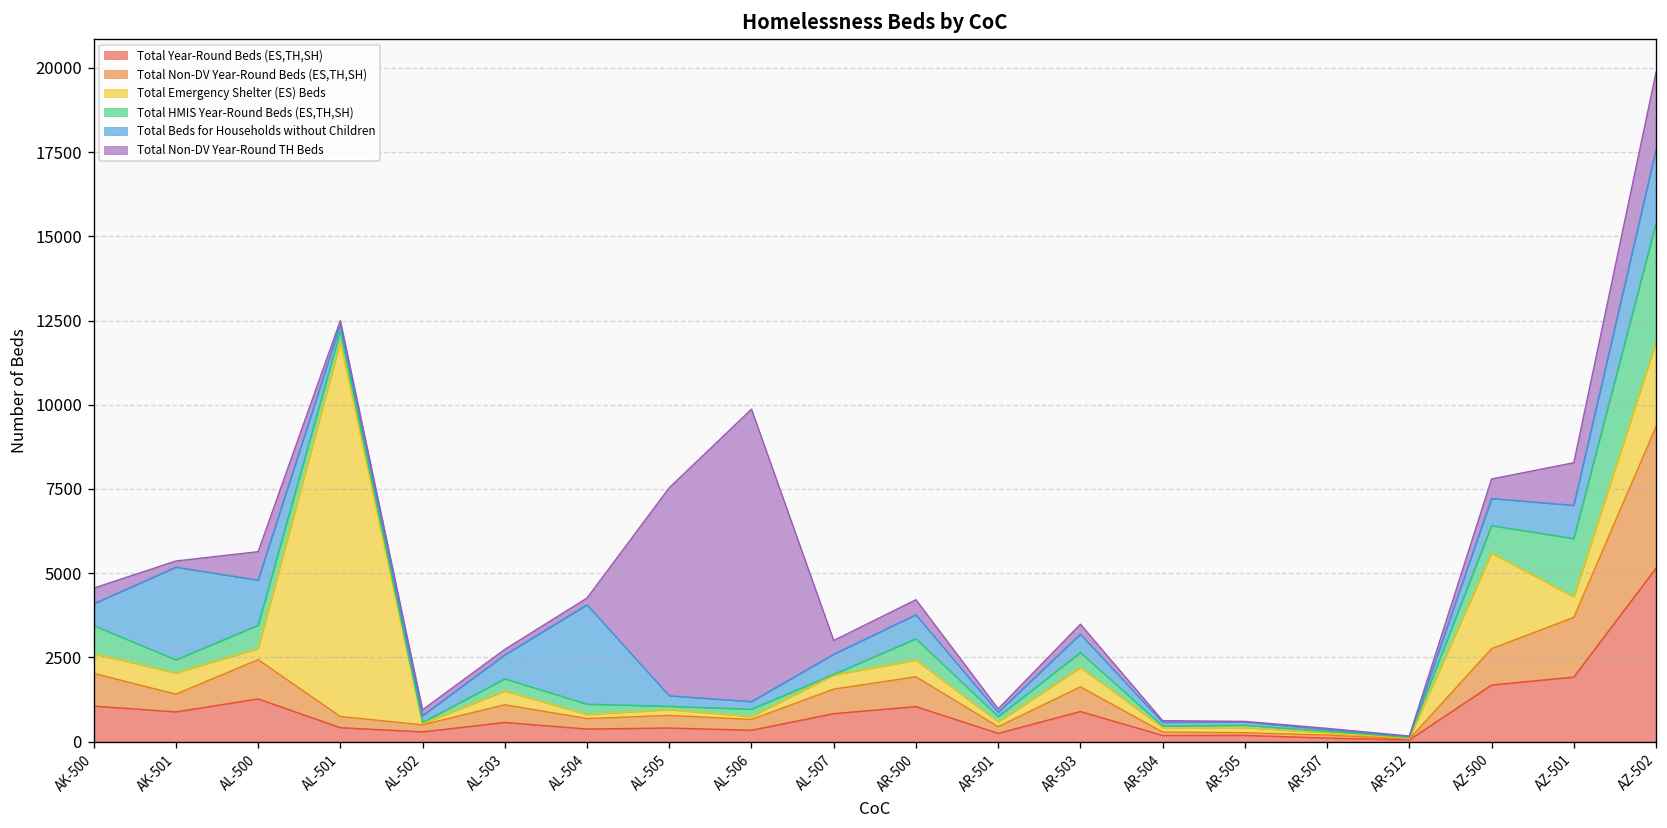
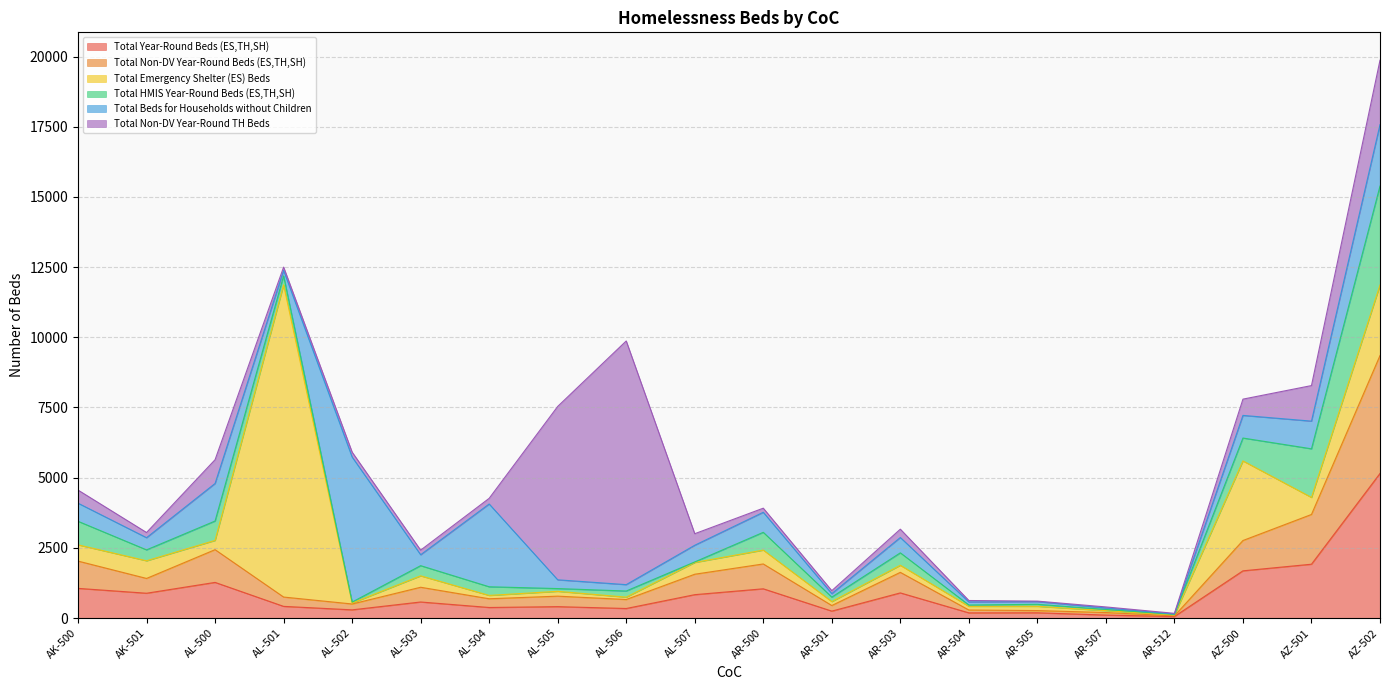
Total Beds for Households without Children, AK-501: 2800 -> 400
Total Beds for Households without Children, AL-502: 200 -> 5200
Total Beds for Households without Children, AL-503: 700 -> 400
Total Non-DV Year-Round TH Beds, AR-500: 400 -> 100
Total Emergency Shelter (ES) Beds, AR-503: 600 -> 300
